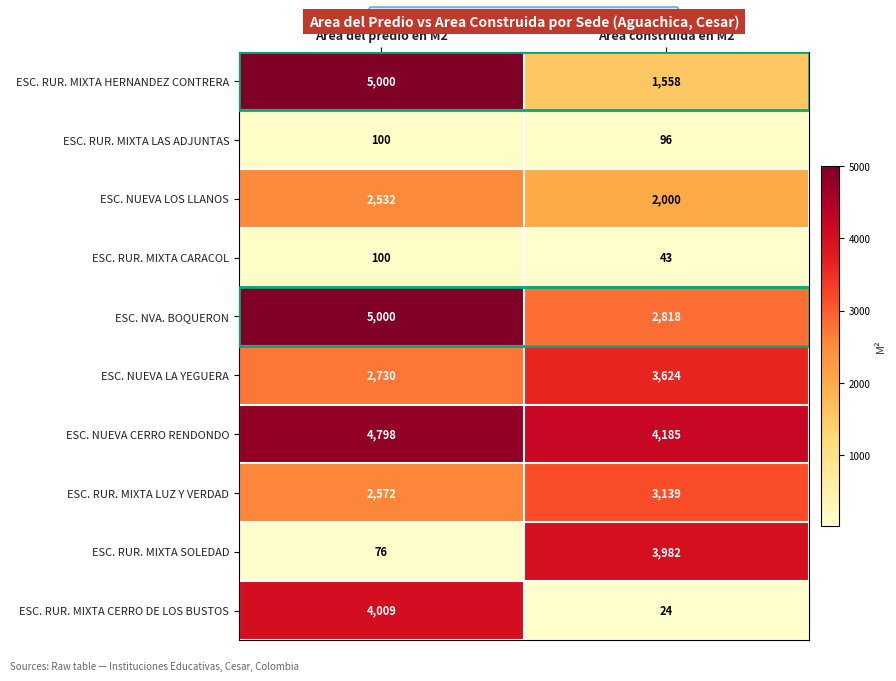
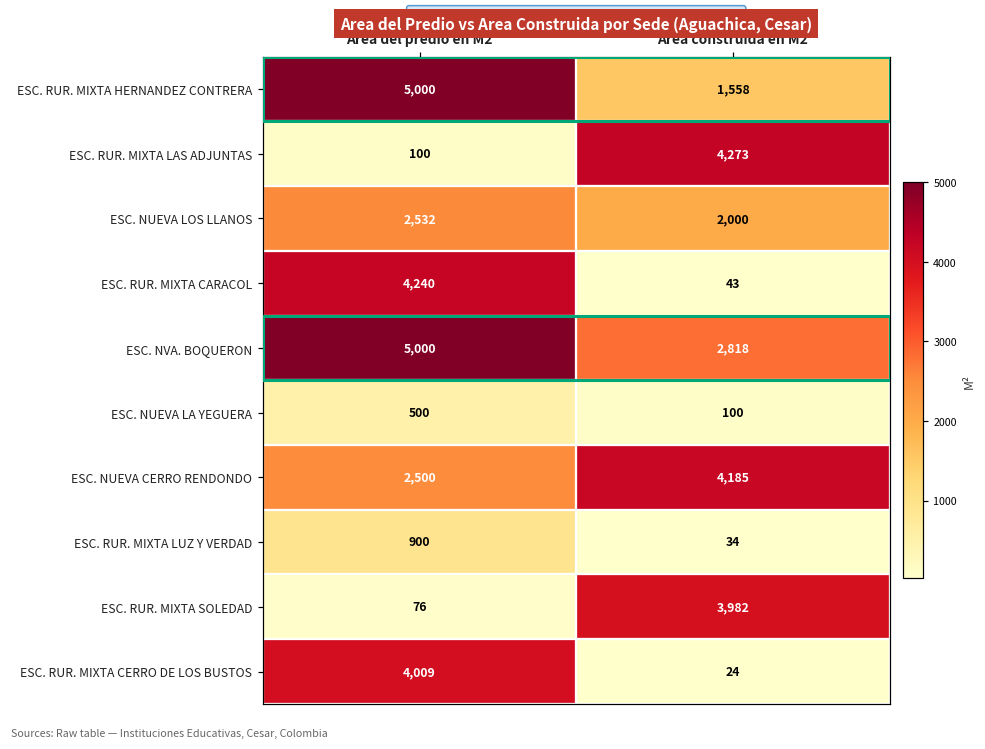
ESC. RUR. MIXTA LAS ADJUNTAS, Area construida en M2: 96 -> 4,273
ESC. RUR. MIXTA CARACOL, Area del predio en M2: 100 -> 4,240
ESC. NUEVA LA YEGUERA, Area del predio en M2: 2,730 -> 500
ESC. NUEVA LA YEGUERA, Area construida en M2: 3,624 -> 100
ESC. NUEVA CERRO RENDONDO, Area del predio en M2: 4,798 -> 2,500
ESC. RUR. MIXTA LUZ Y VERDAD, Area del predio en M2: 2,572 -> 900
ESC. RUR. MIXTA LUZ Y VERDAD, Area construida en M2: 3,139 -> 34
